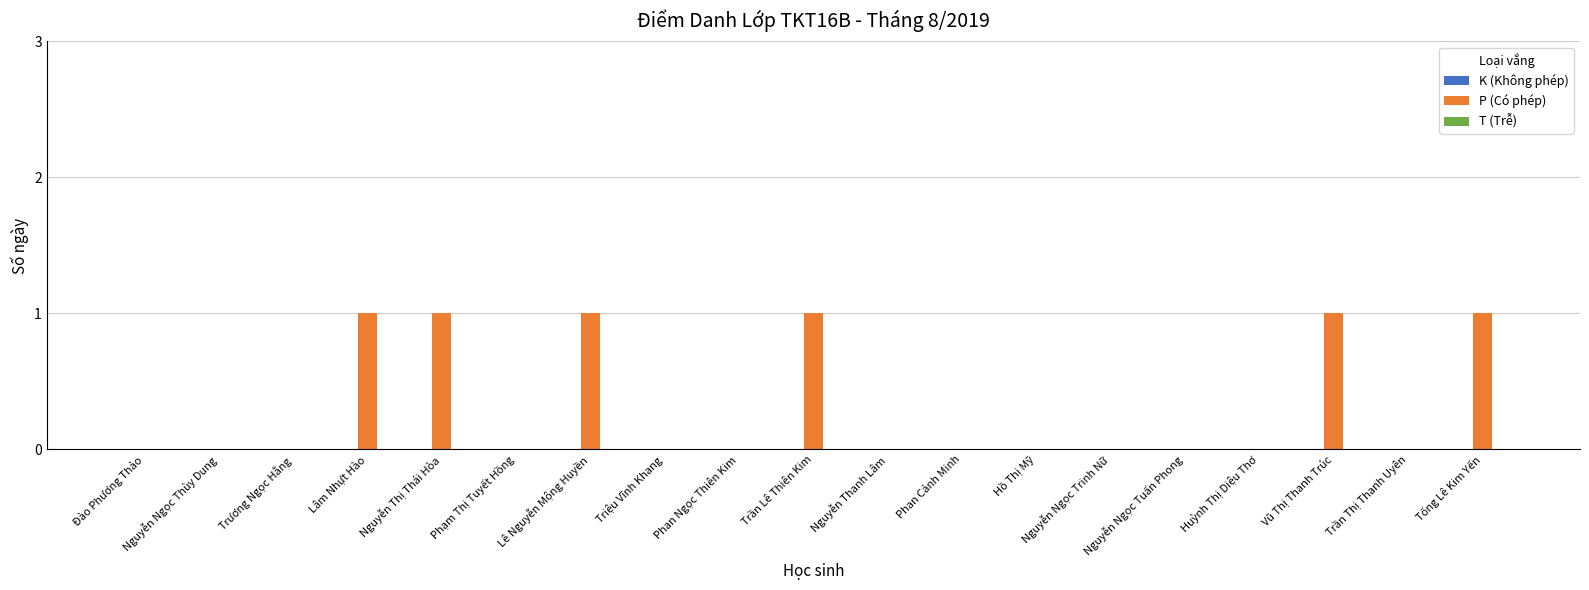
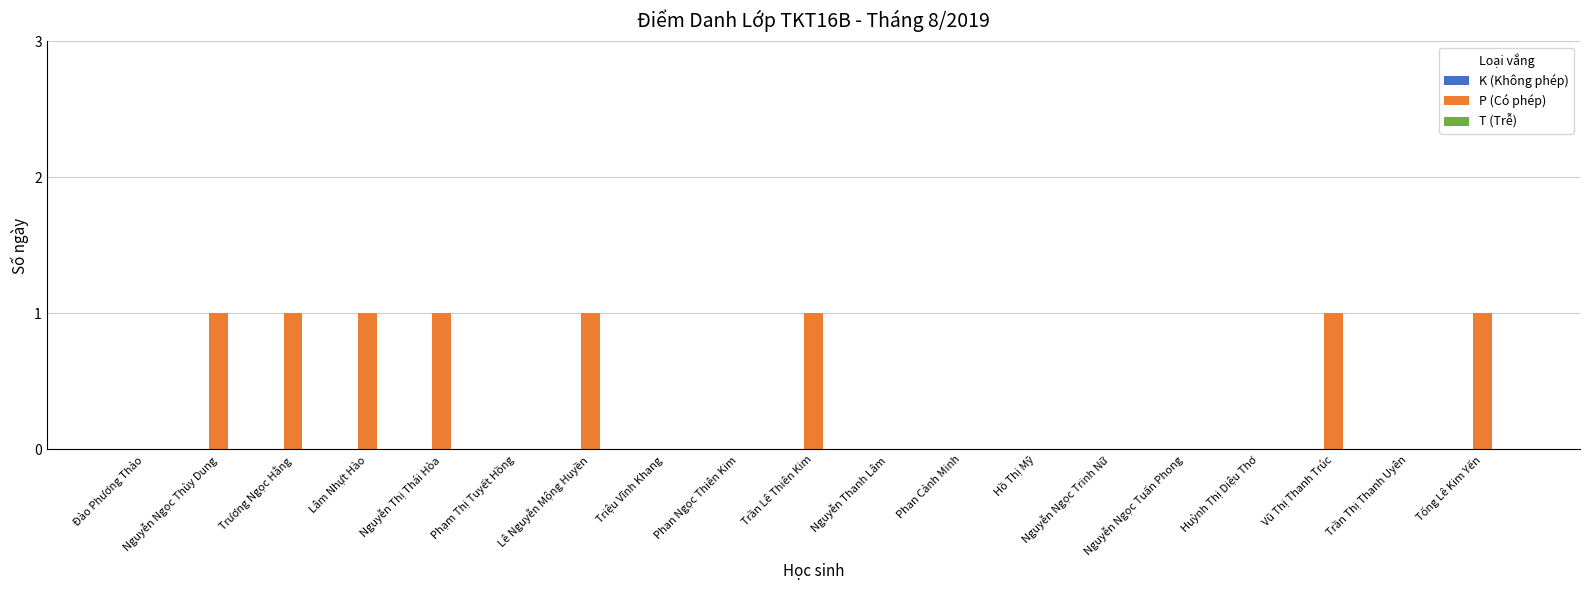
P (Có phép), Nguyễn Ngọc Thùy Dung: 0 -> 1
P (Có phép), Trương Ngọc Hằng: 0 -> 1
